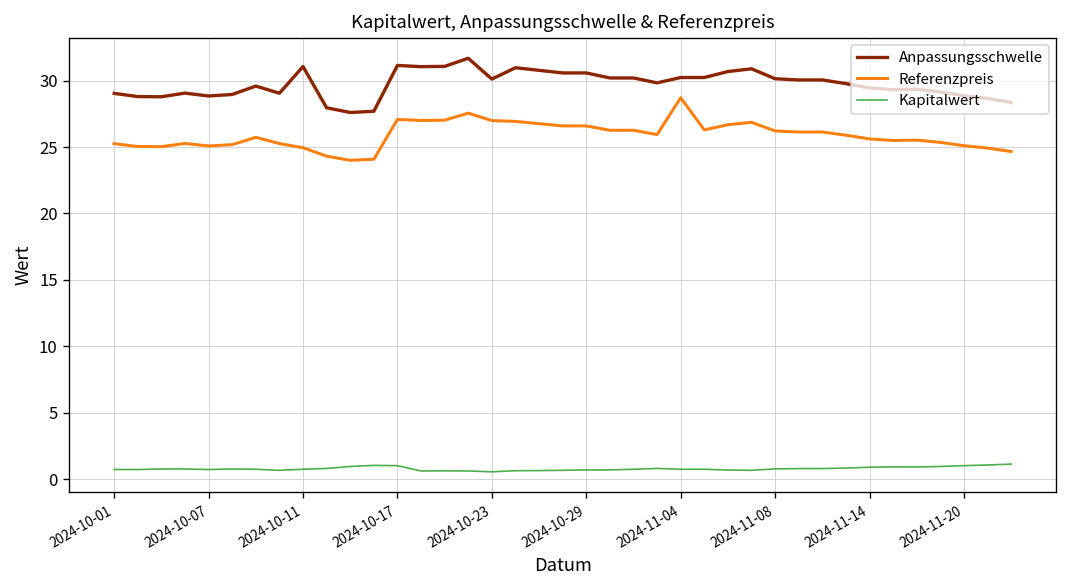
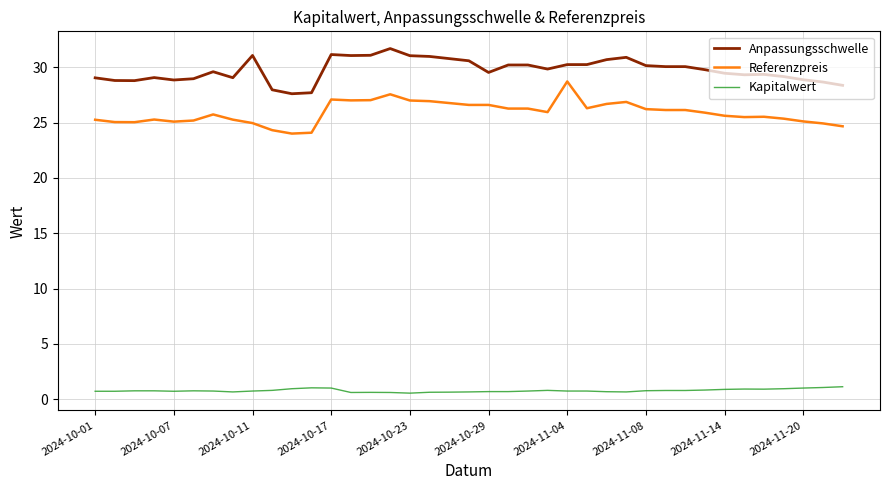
Anpassungsschwelle, 2024-10-23: 30.1 -> 31.0
Anpassungsschwelle, 2024-10-29: 30.6 -> 29.5
